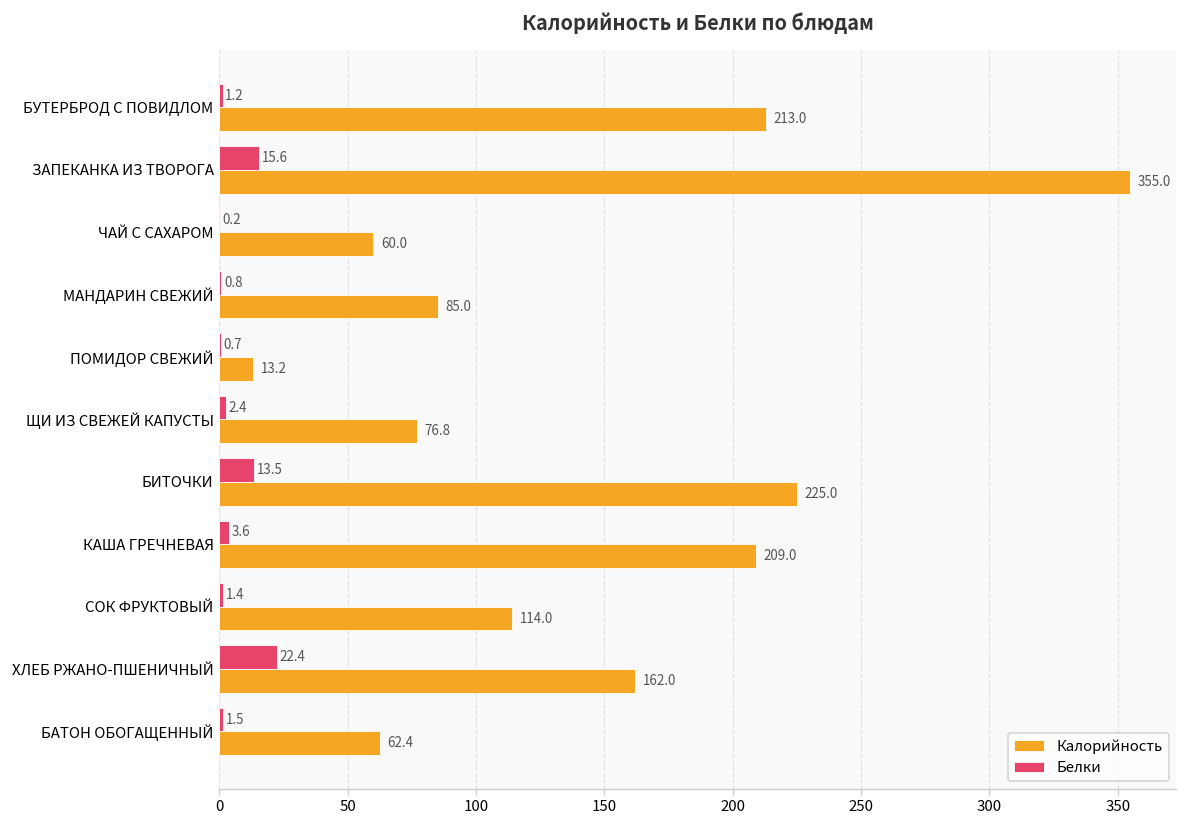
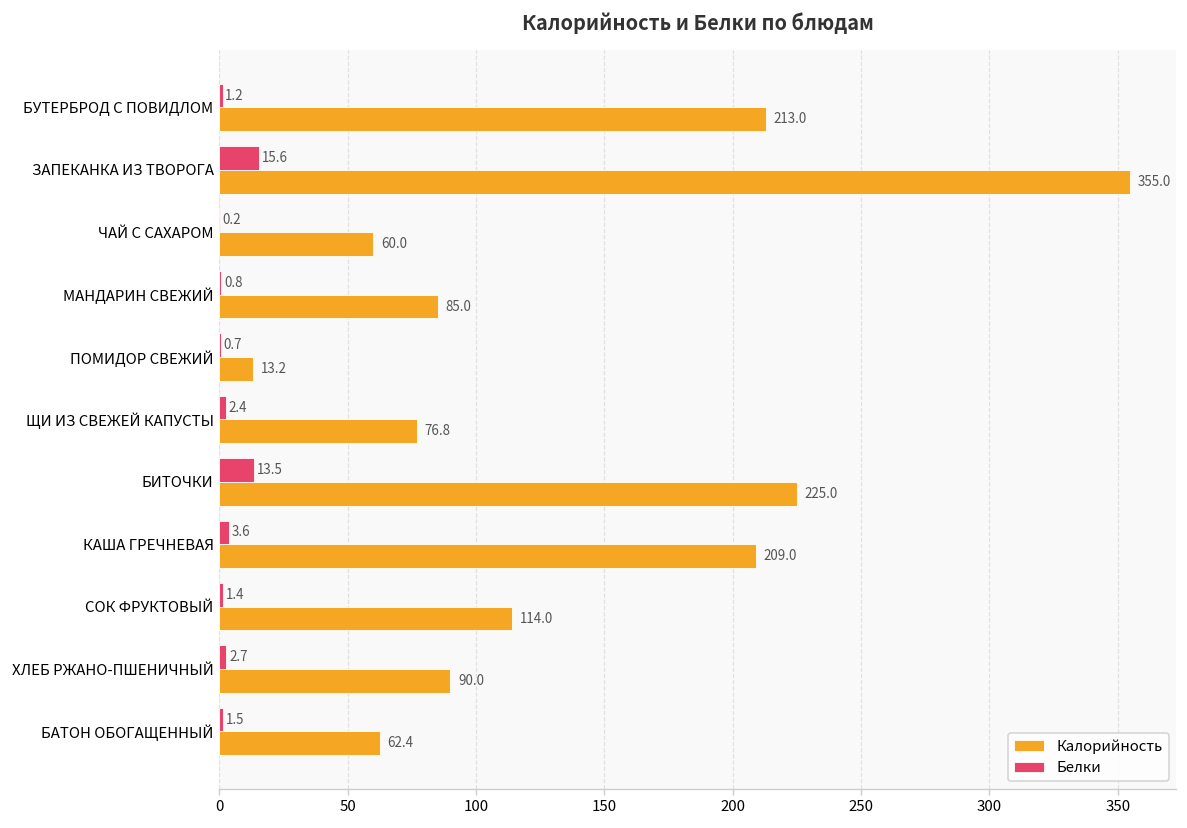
Белки, ХЛЕБ РЖАНО-ПШЕНИЧНЫЙ: 22.4 -> 2.7
Калорийность, ХЛЕБ РЖАНО-ПШЕНИЧНЫЙ: 162.0 -> 90.0
